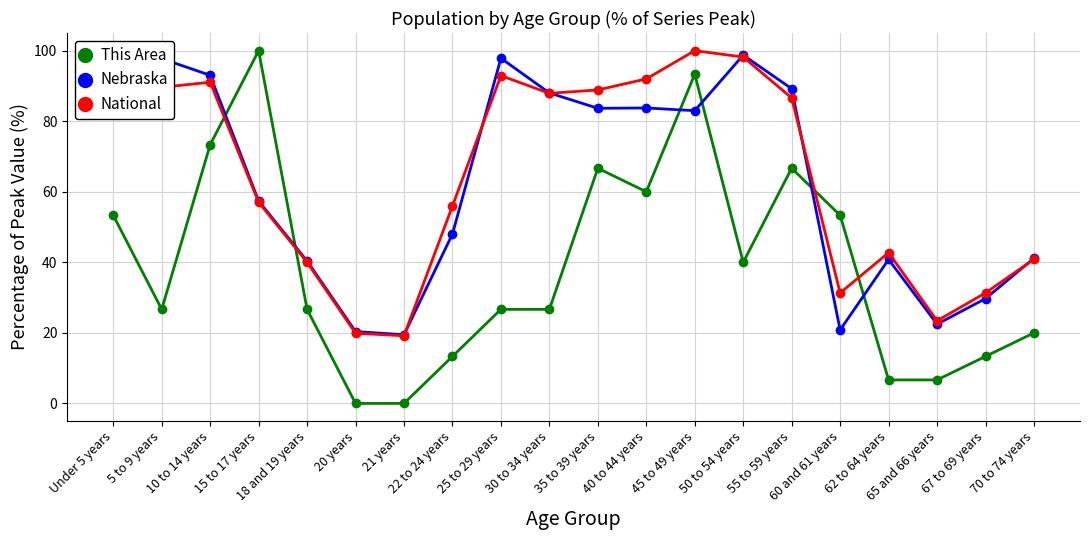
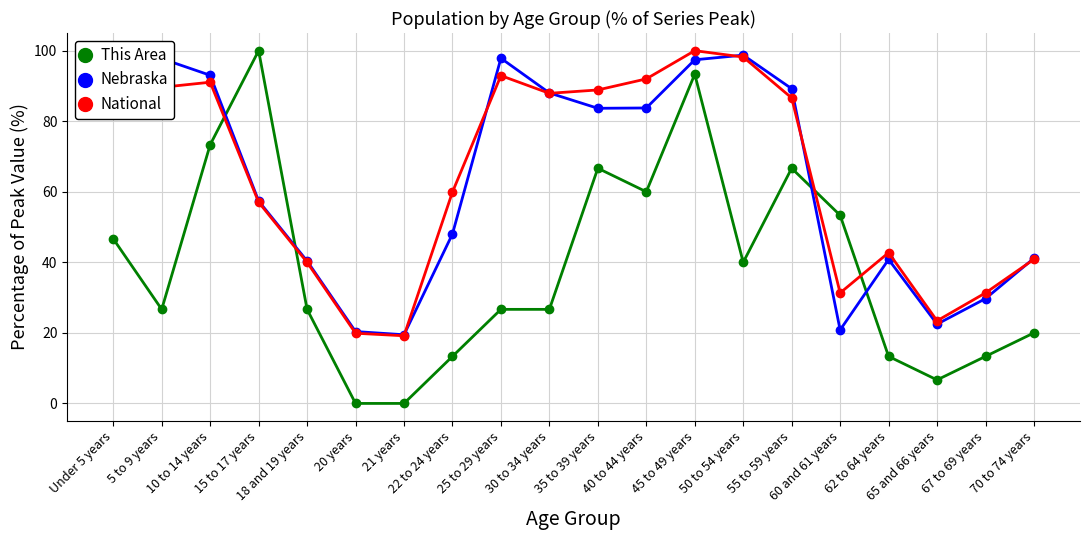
This Area, Under 5 years: 53 -> 47
National, 22 to 24 years: 56 -> 60
Nebraska, 45 to 49 years: 83 -> 97
This Area, 62 to 64 years: 7 -> 13
